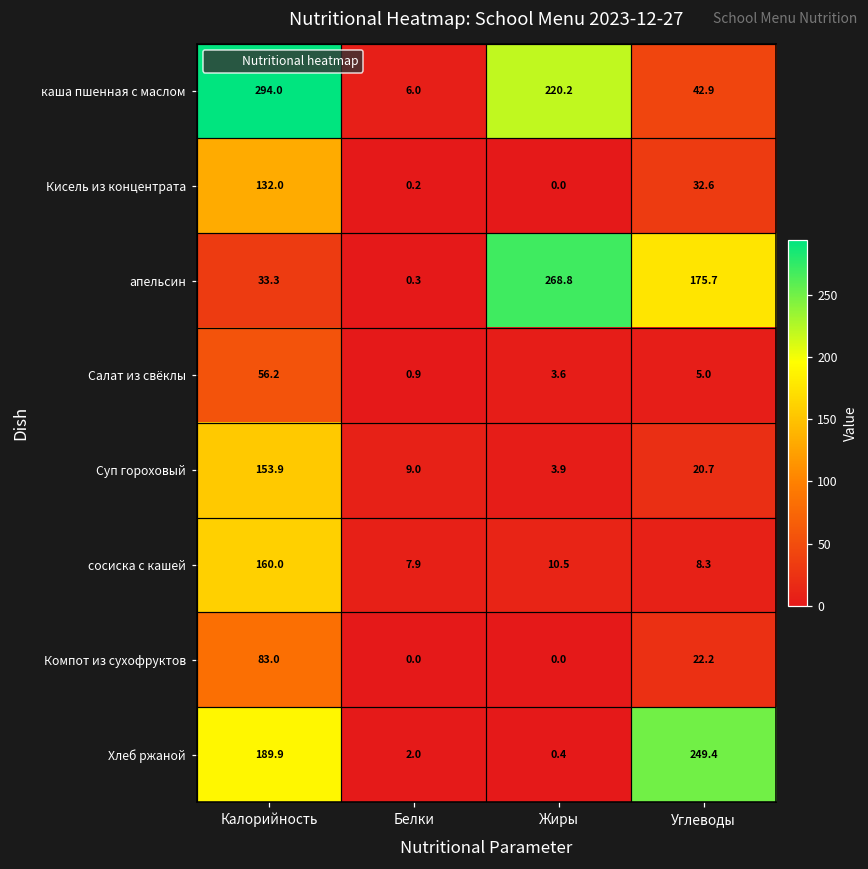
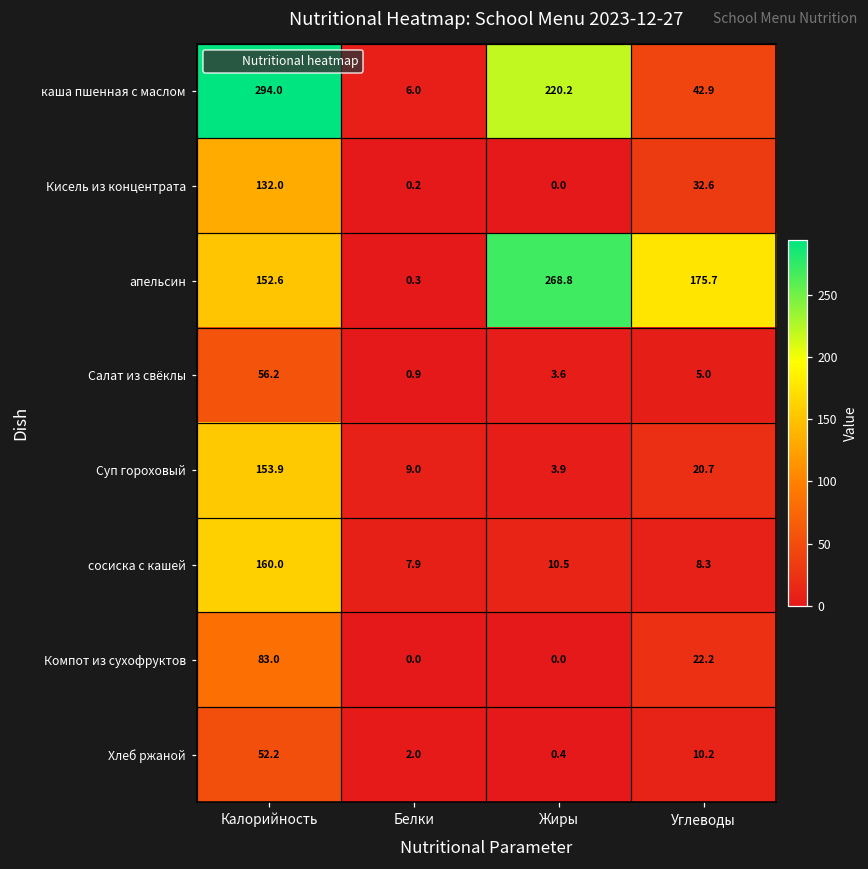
апельсин, Калорийность: 33.3 -> 152.6
Хлеб ржаной, Калорийность: 189.9 -> 52.2
Хлеб ржаной, Углеводы: 249.4 -> 10.2
